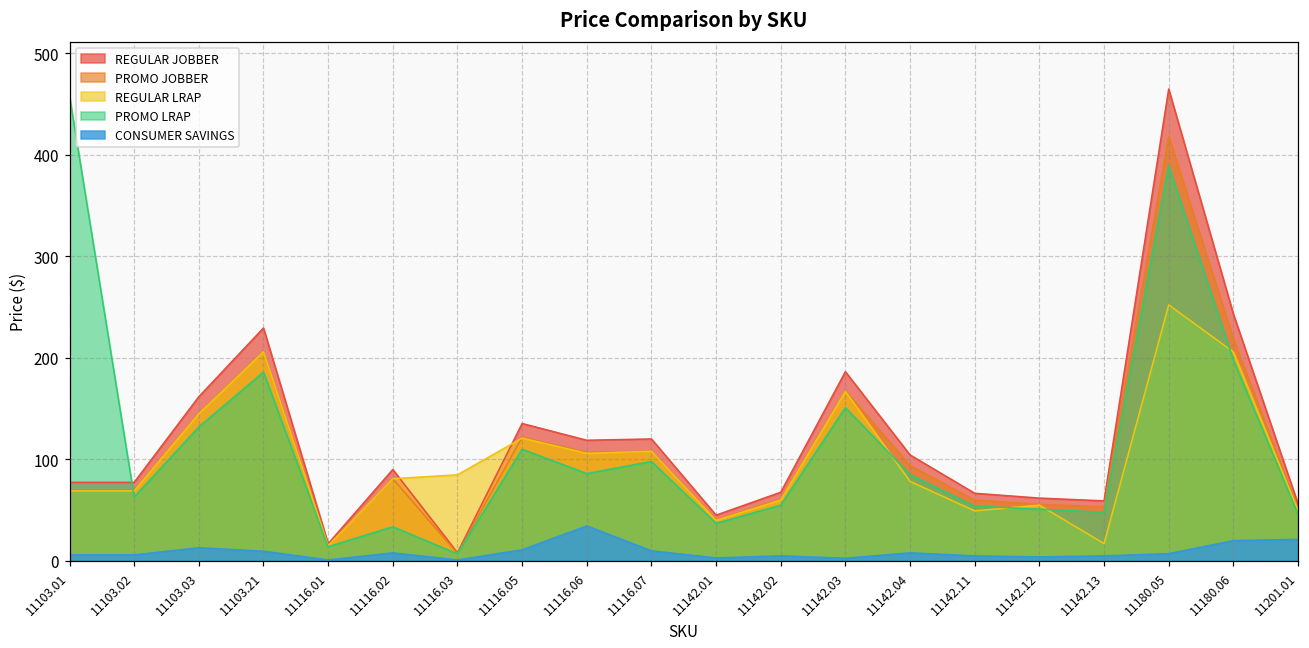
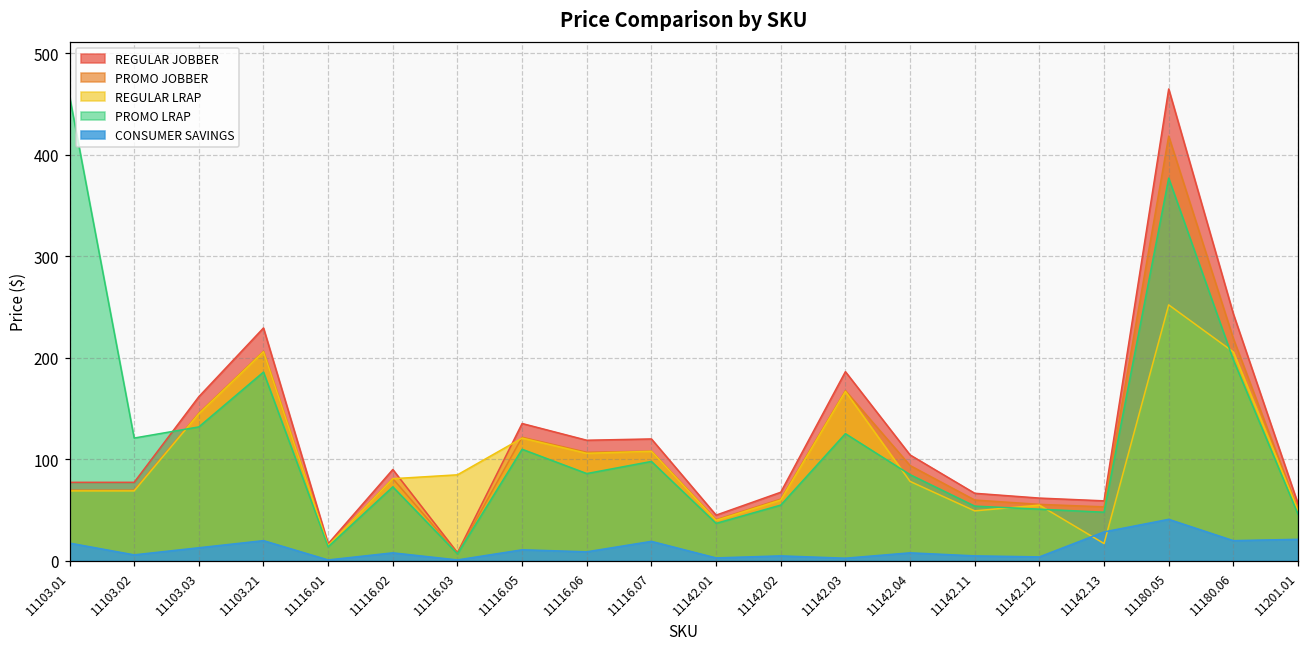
CONSUMER SAVINGS, 11103.01: 10 -> 20
PROMO LRAP, 11103.02: 60 -> 120
CONSUMER SAVINGS, 11103.21: 10 -> 20
PROMO LRAP, 11116.02: 30 -> 70
CONSUMER SAVINGS, 11116.06: 30 -> 10
CONSUMER SAVINGS, 11116.07: 10 -> 20
PROMO LRAP, 11142.03: 150 -> 130
CONSUMER SAVINGS, 11142.13: 10 -> 30
PROMO LRAP, 11180.05: 390 -> 380
CONSUMER SAVINGS, 11180.05: 10 -> 40
